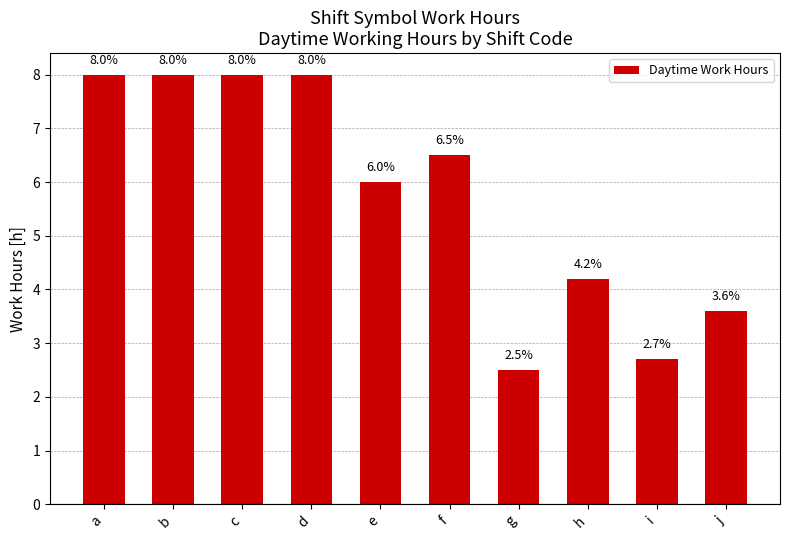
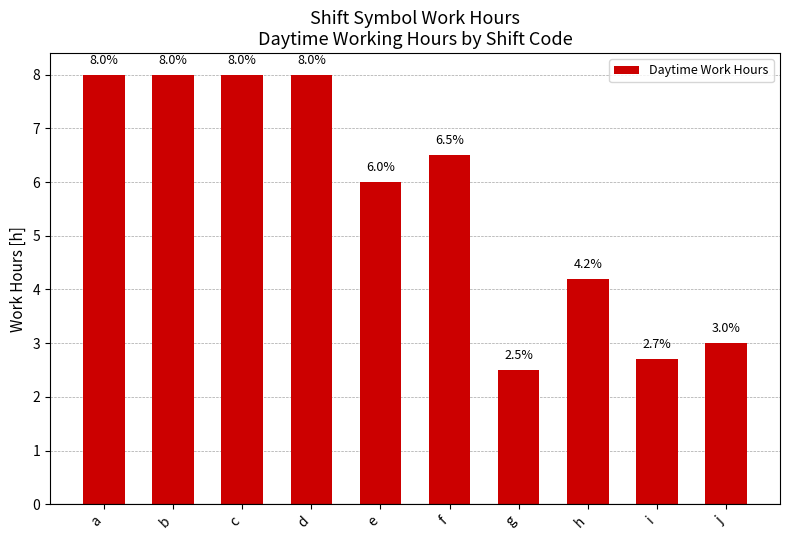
j: 3.6% -> 3.0%
